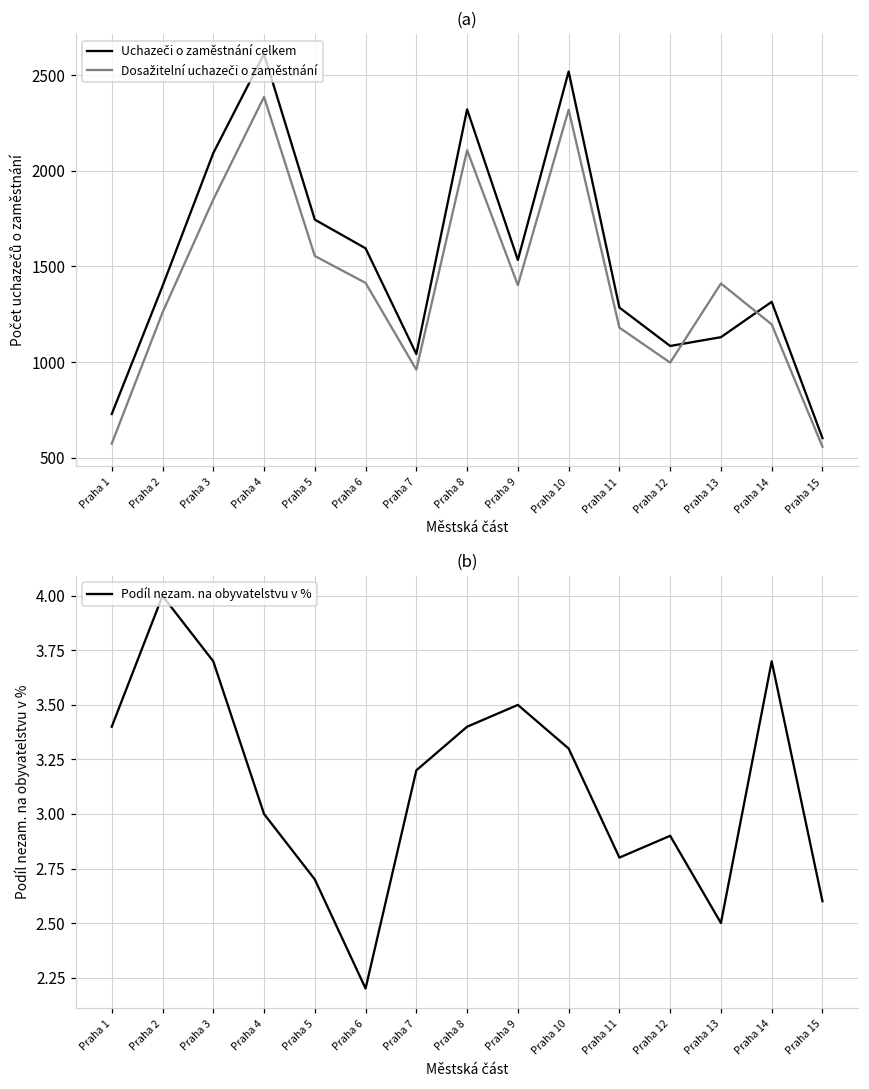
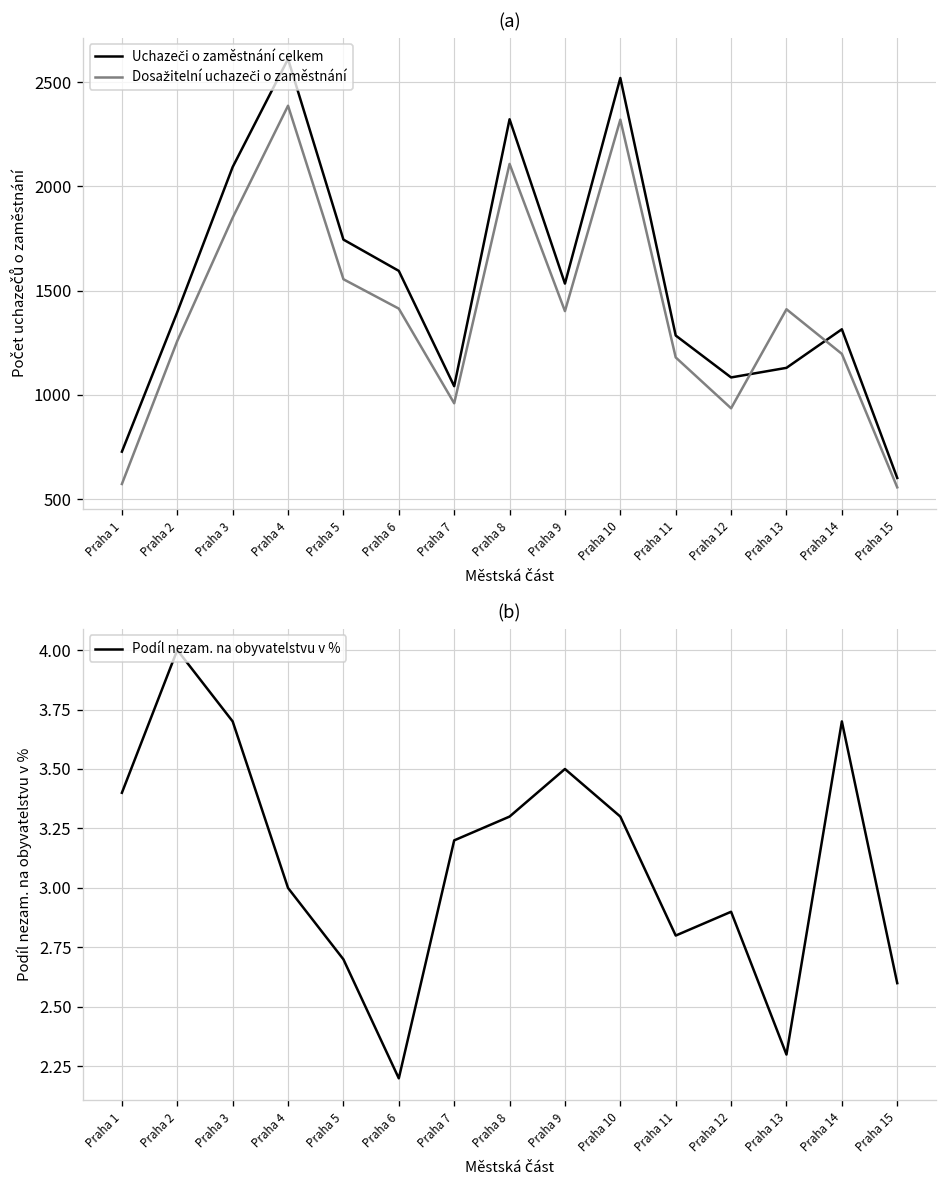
(a), Dosažitelní uchazeči o zaměstnání, Praha 12: 1000 -> 940
(b), Praha 8: 3.4 -> 3.3
(b), Praha 13: 2.5 -> 2.3
